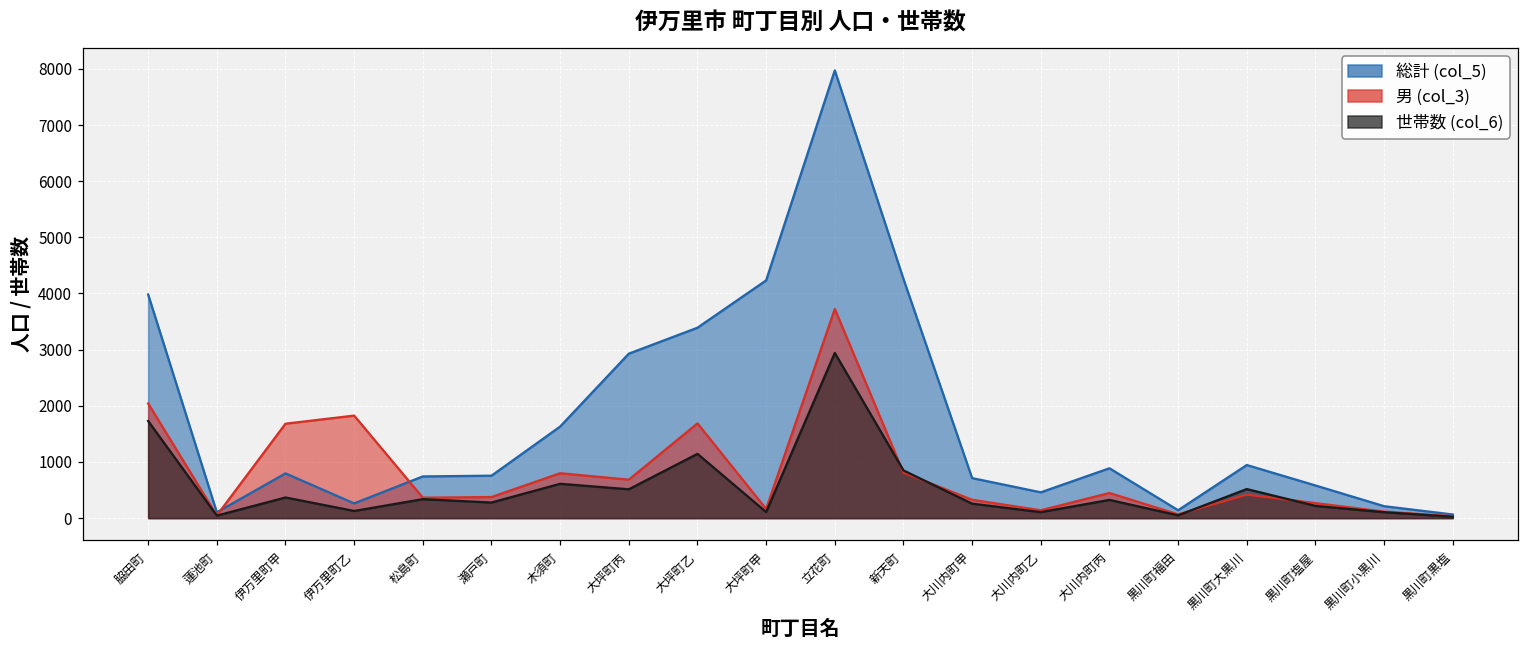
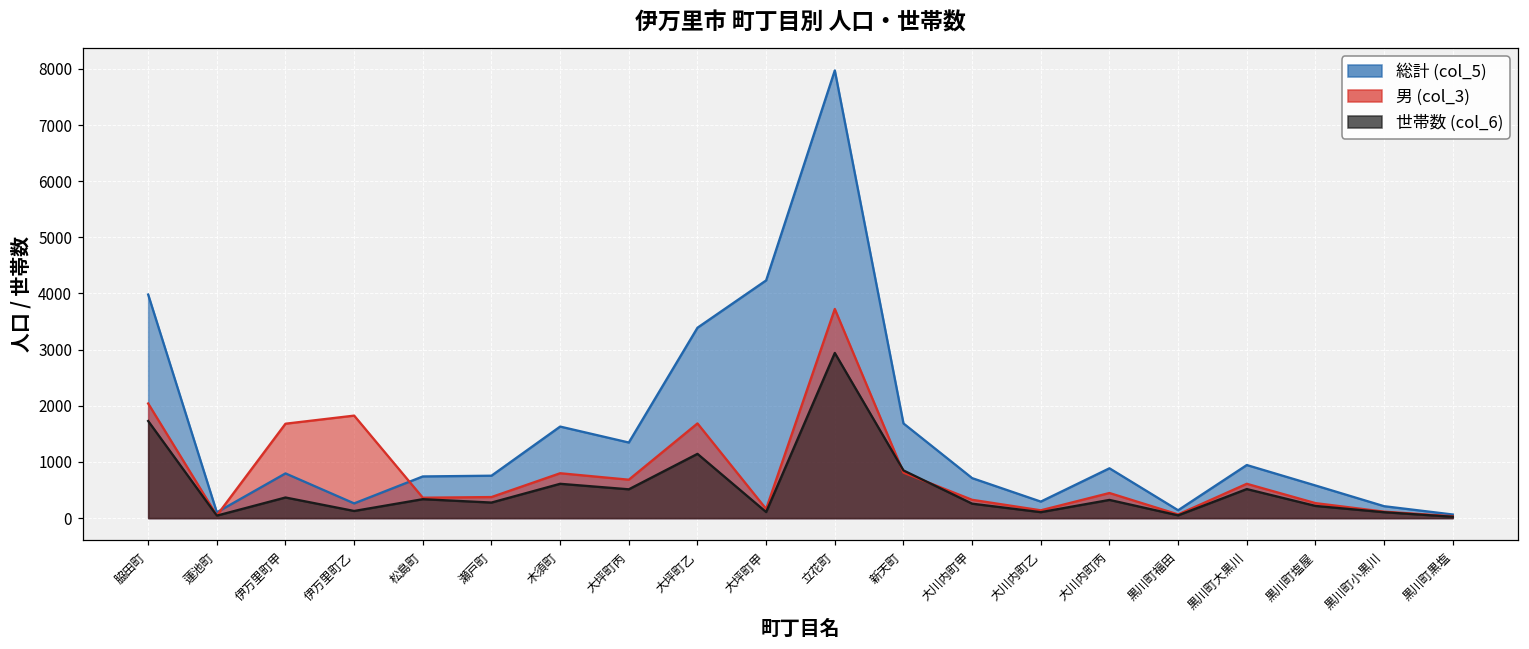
総計 (col_5), 大坪町丙: 2900 -> 1300
総計 (col_5), 新天町: 4300 -> 1700
総計 (col_5), 大川内町乙: 500 -> 300
男 (col_3), 黒川町大黒川: 400 -> 600
